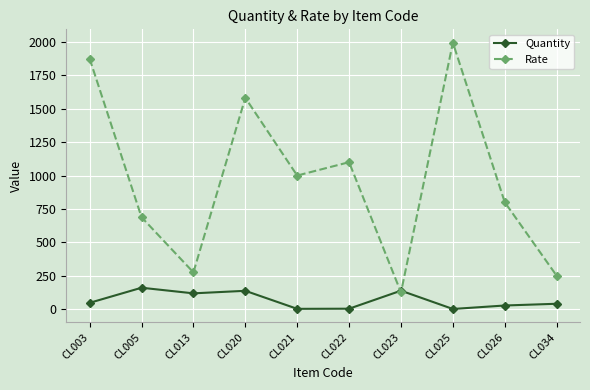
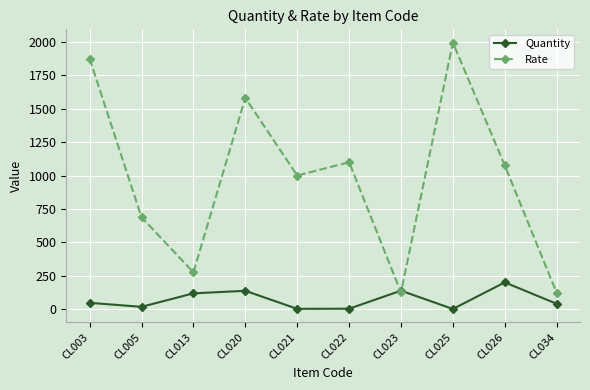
Quantity, CL005: 160 -> 20
Quantity, CL026: 30 -> 200
Rate, CL026: 800 -> 1080
Rate, CL034: 250 -> 120
